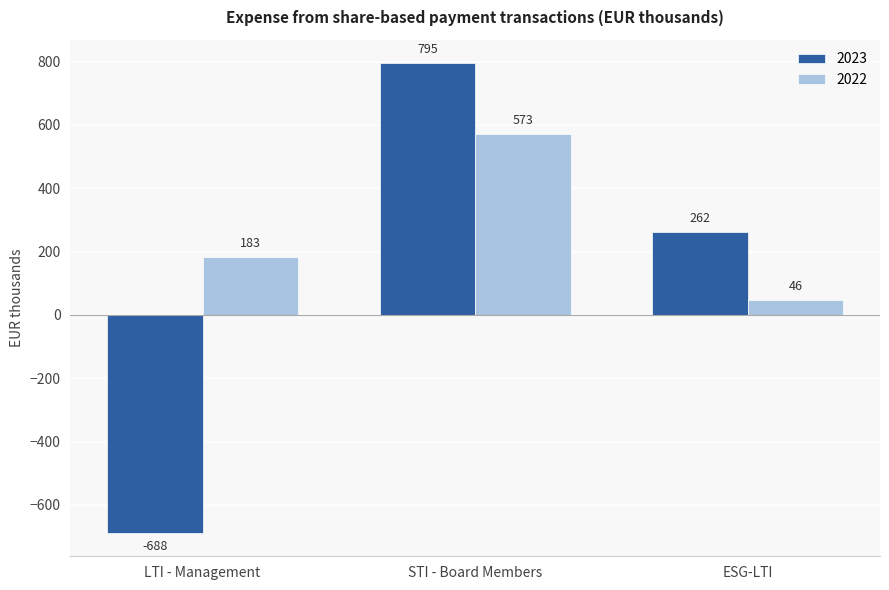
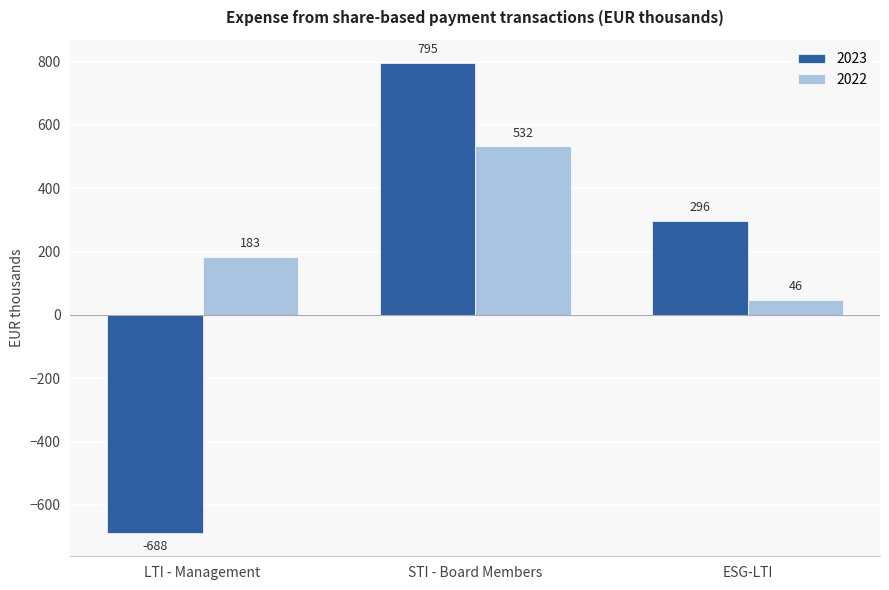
2022, STI - Board Members: 573 -> 532
2023, ESG-LTI: 262 -> 296
